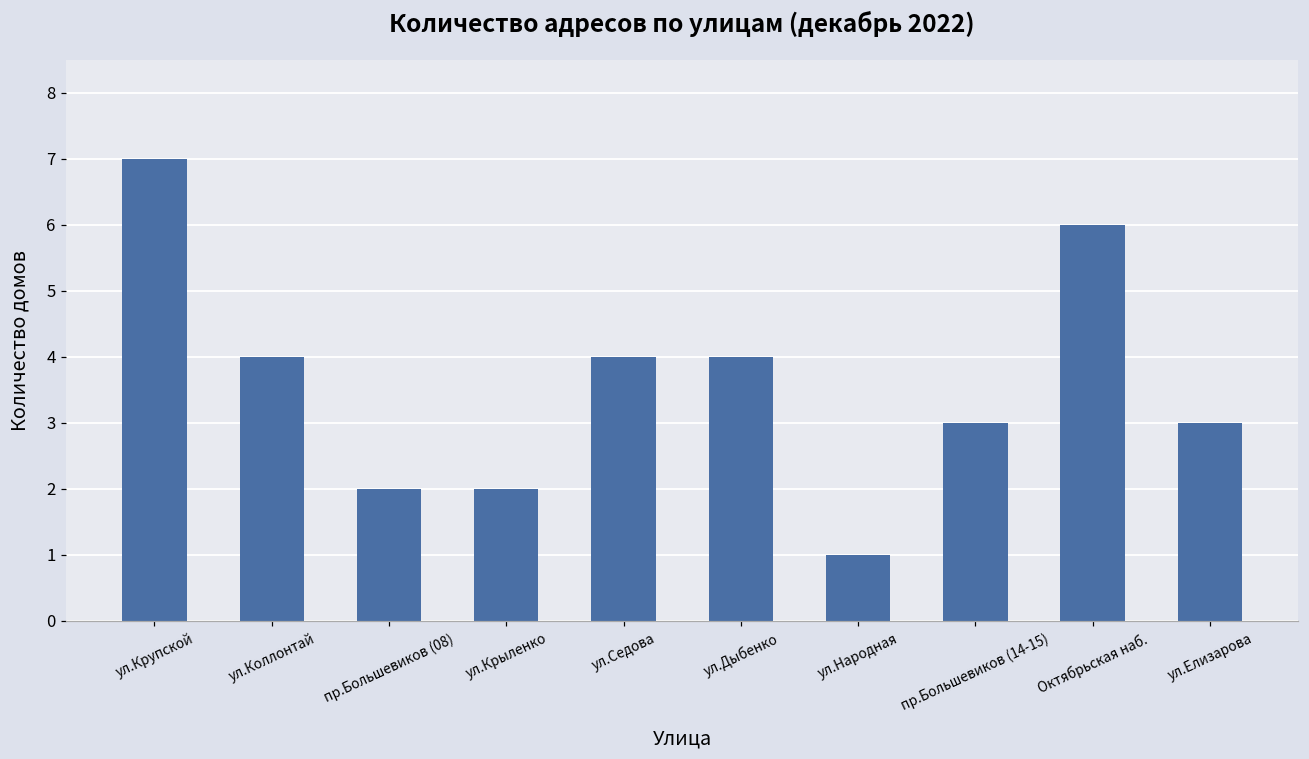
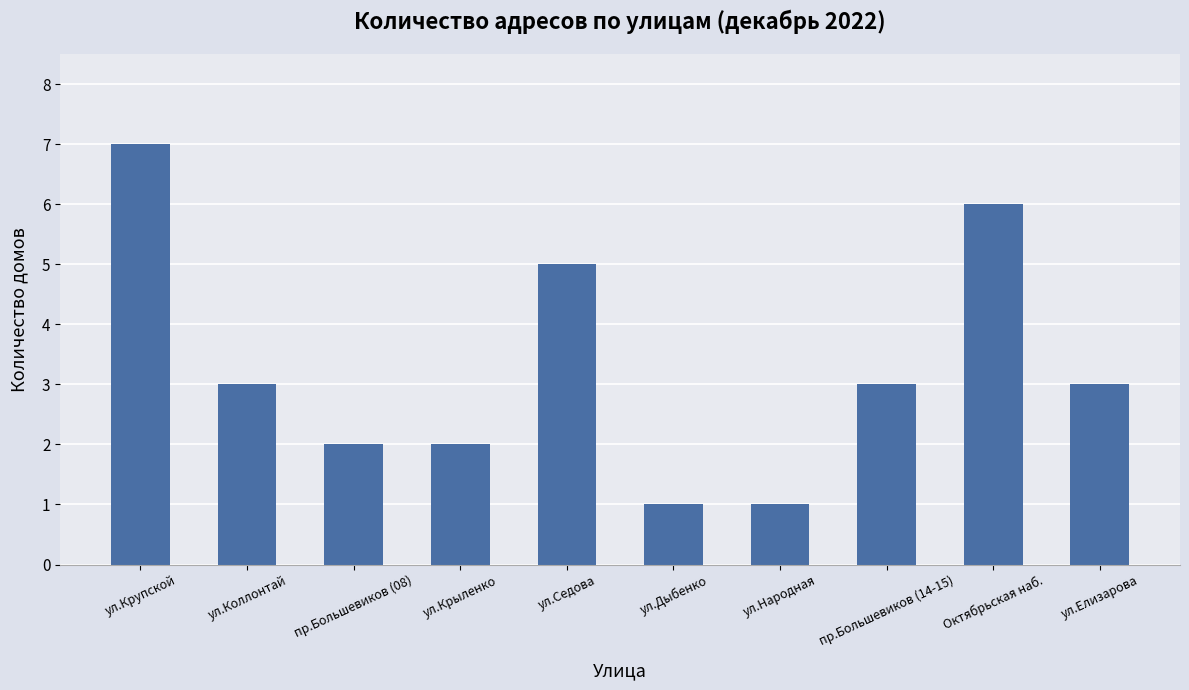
ул.Коллонтай: 4 -> 3
ул.Седова: 4 -> 5
ул.Дыбенко: 4 -> 1
